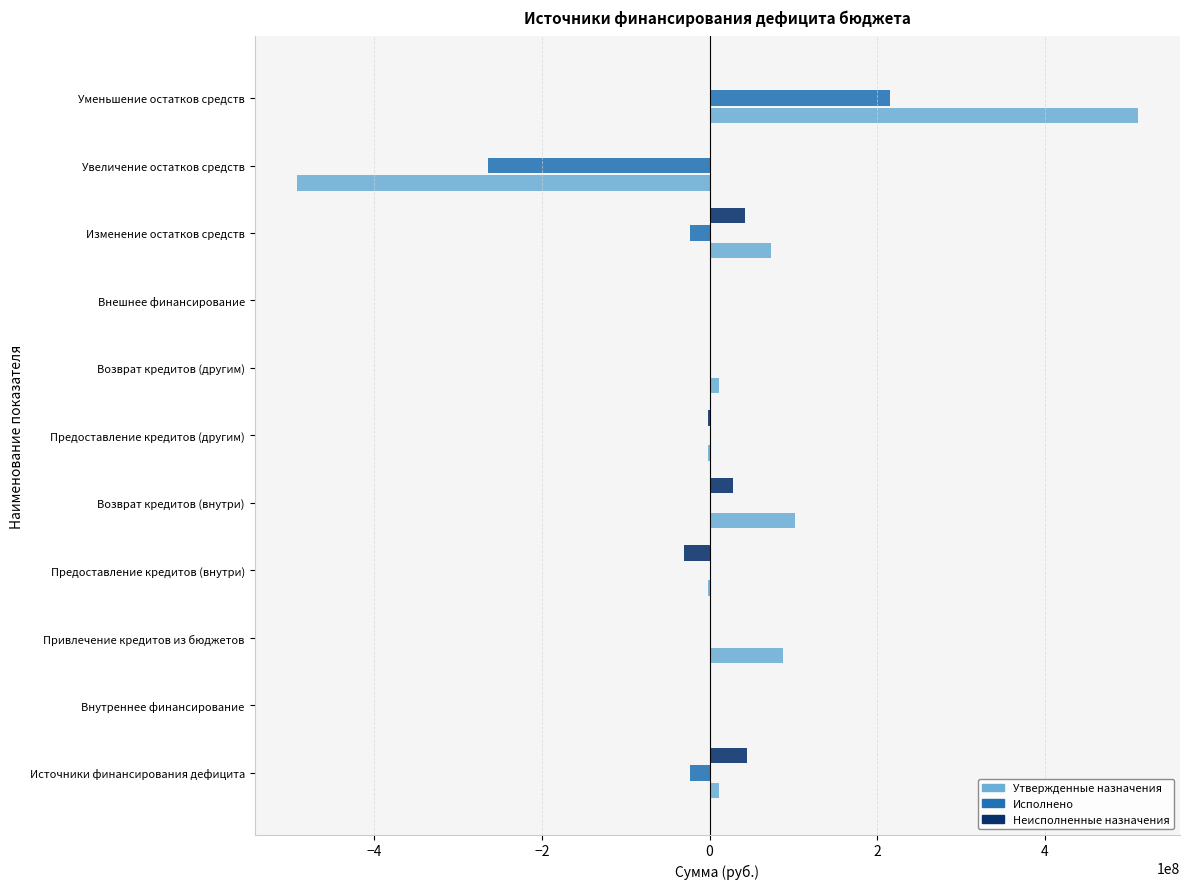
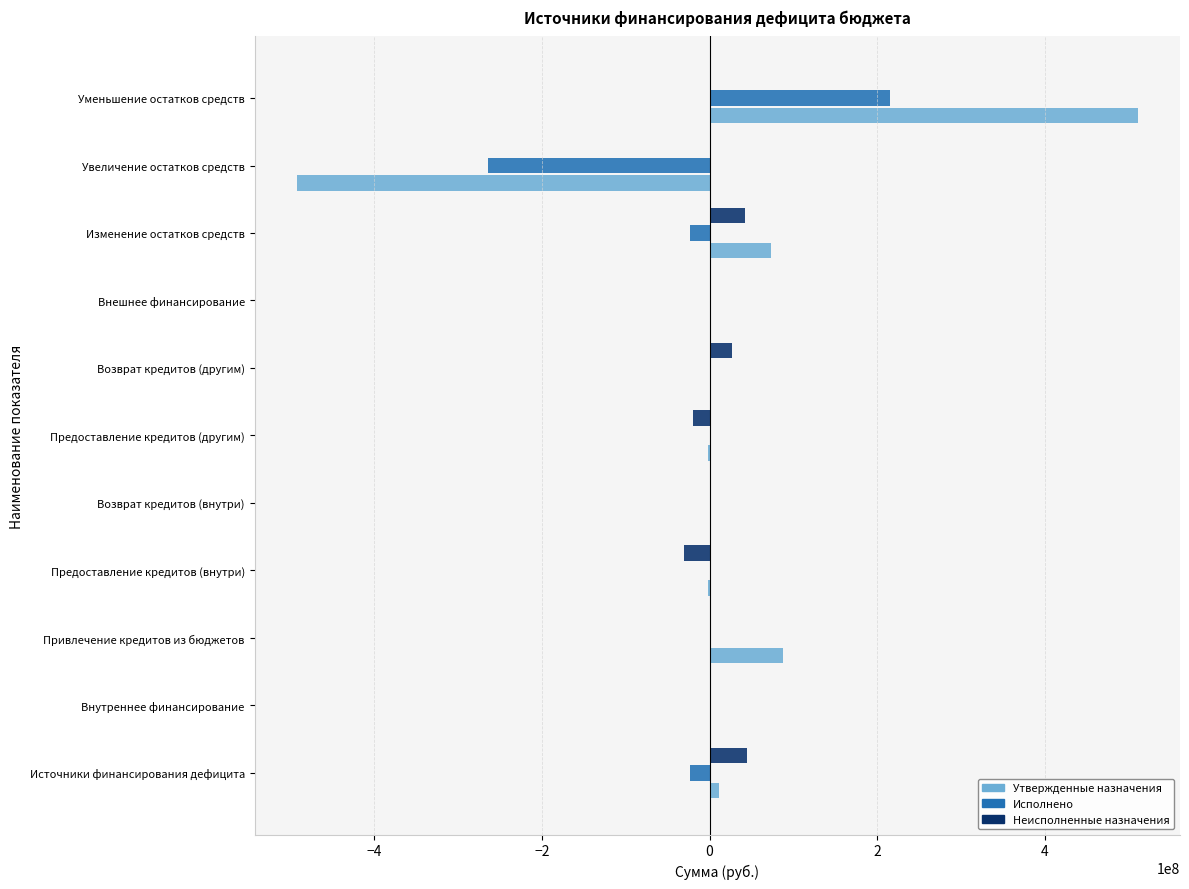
Неисполненные назначения, Возврат кредитов (другим): 0 -> 30000000
Утвержденные назначения, Возврат кредитов (другим): 10000000 -> 0
Неисполненные назначения, Предоставление кредитов (другим): 0 -> -20000000
Неисполненные назначения, Возврат кредитов (внутри): 30000000 -> 0
Утвержденные назначения, Возврат кредитов (внутри): 100000000 -> 0
